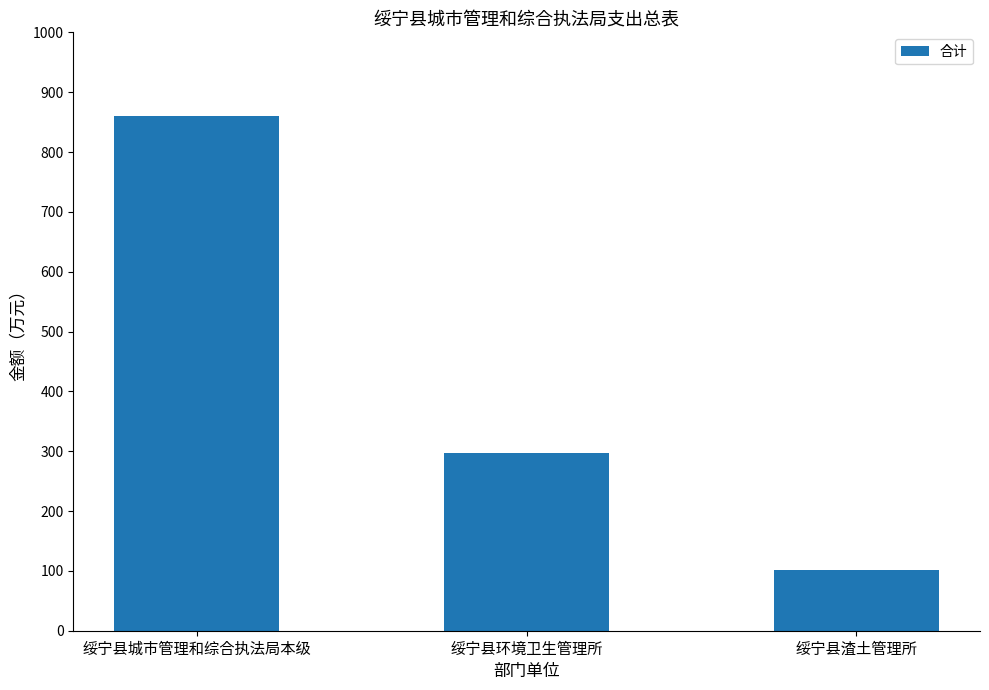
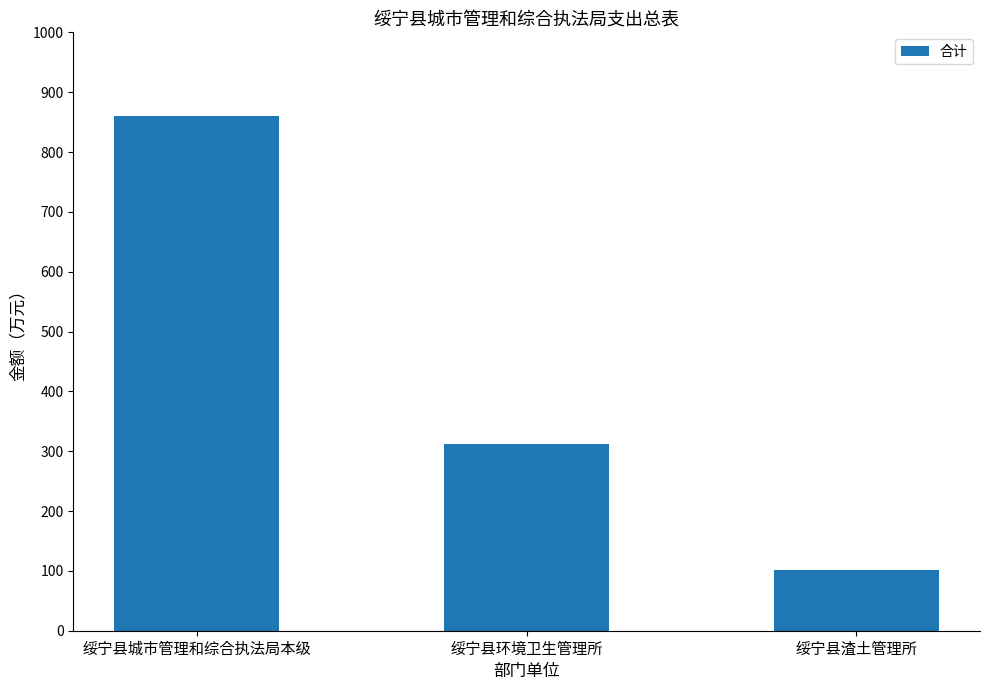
绥宁县环境卫生管理所: 300 -> 310
